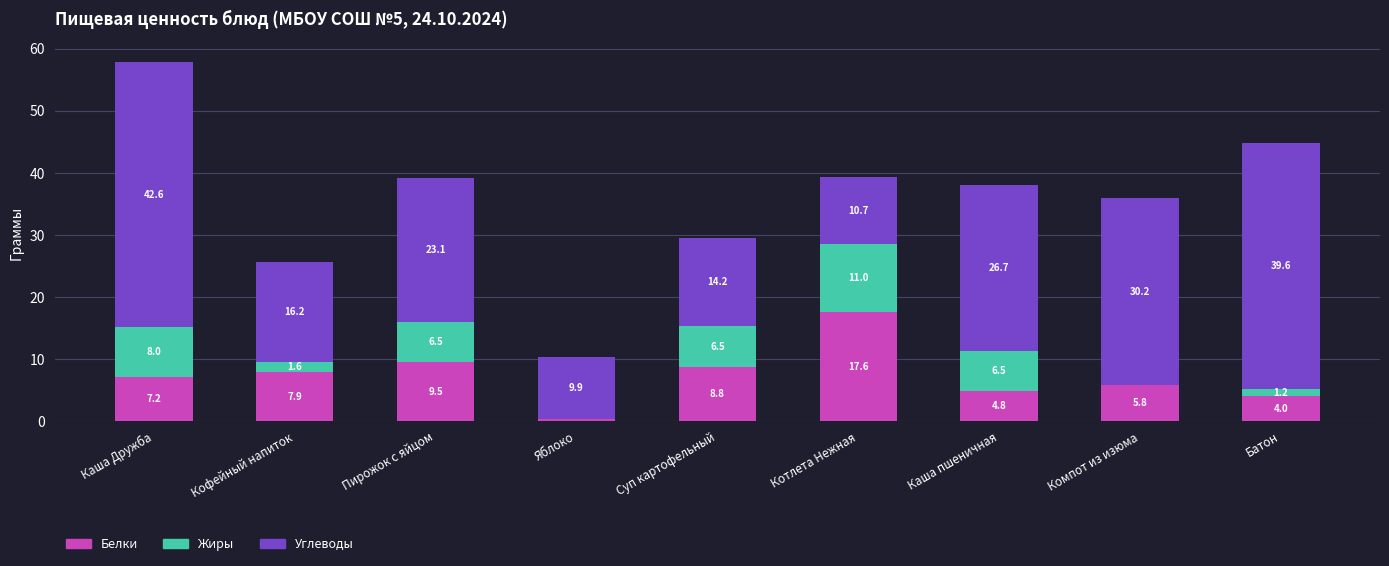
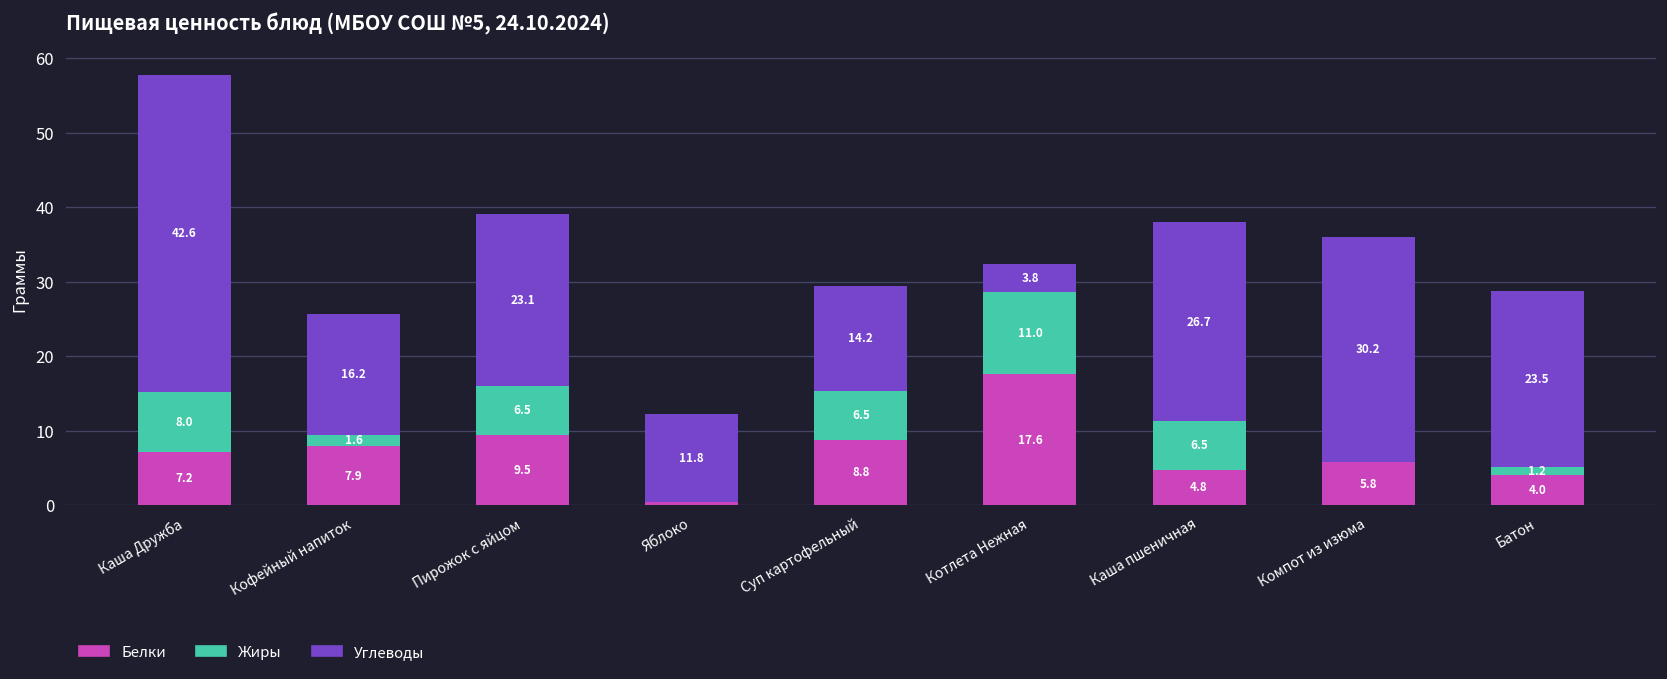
Углеводы, Яблоко: 9.9 -> 11.8
Углеводы, Котлета Нежная: 10.7 -> 3.8
Углеводы, Батон: 39.6 -> 23.5
